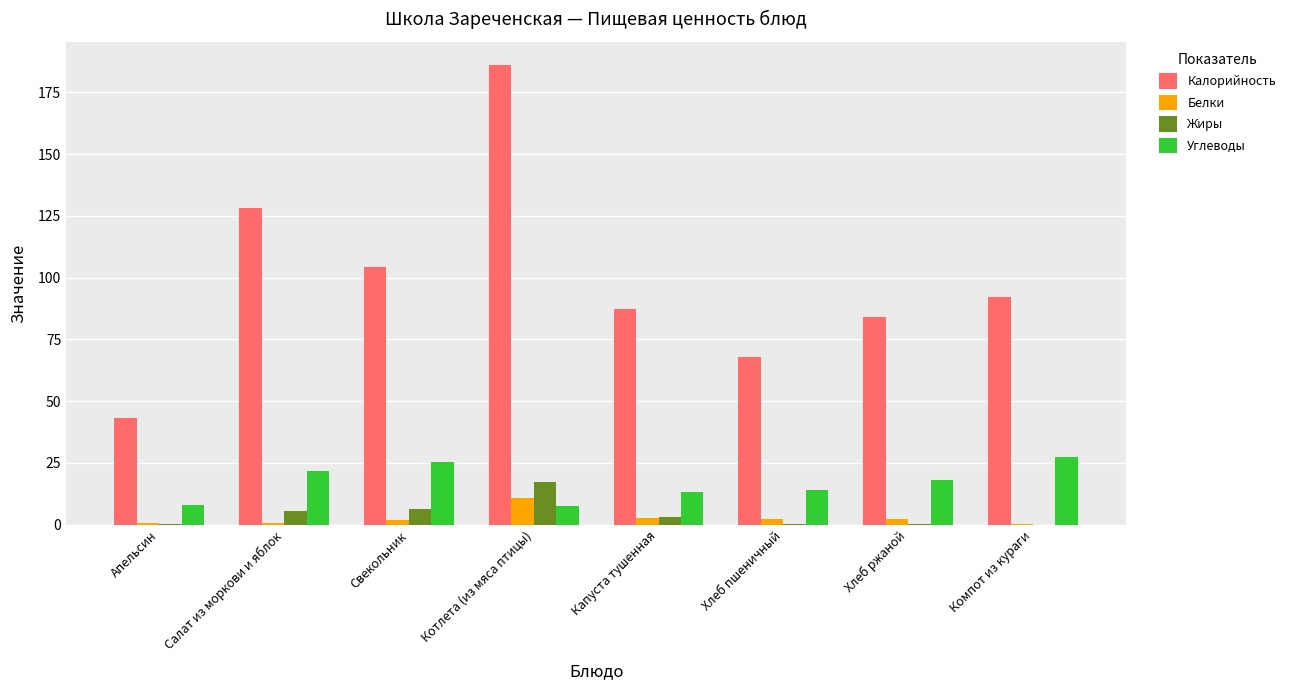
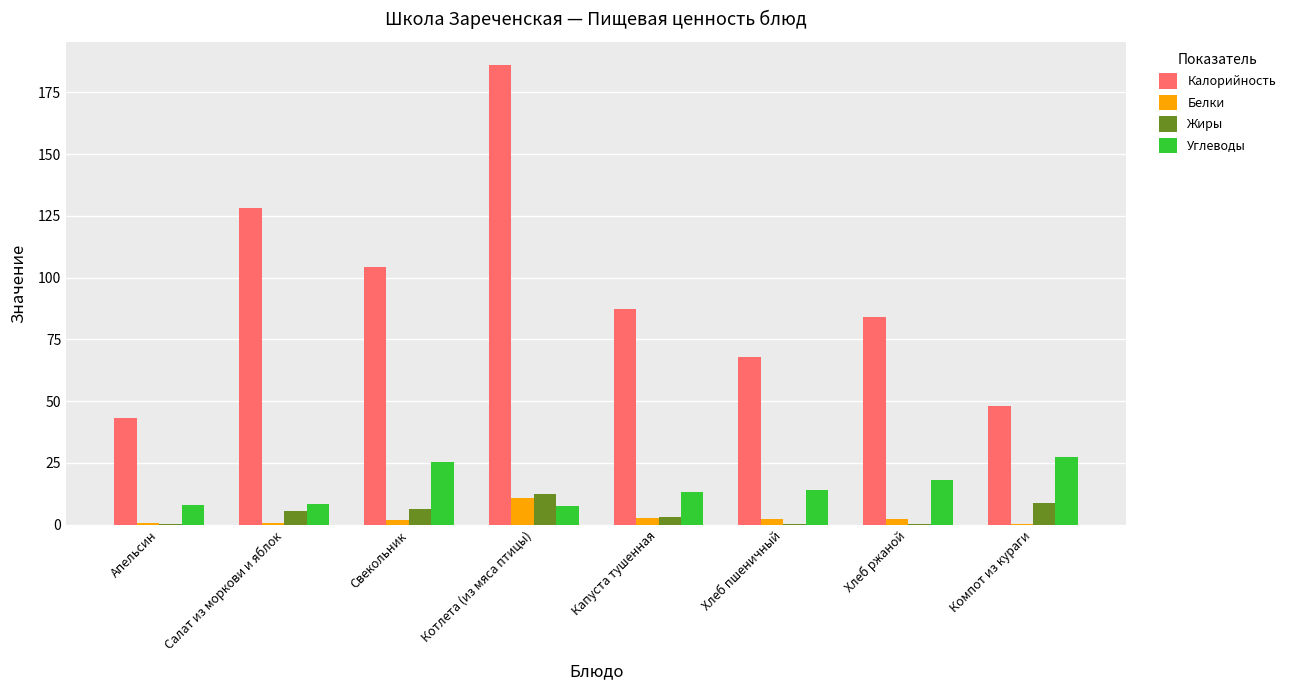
Углеводы, Салат из моркови и яблок: 22 -> 8
Жиры, Котлета (из мяса птицы): 17 -> 12
Калорийность, Компот из кураги: 92 -> 48
Жиры, Компот из кураги: 0 -> 9
